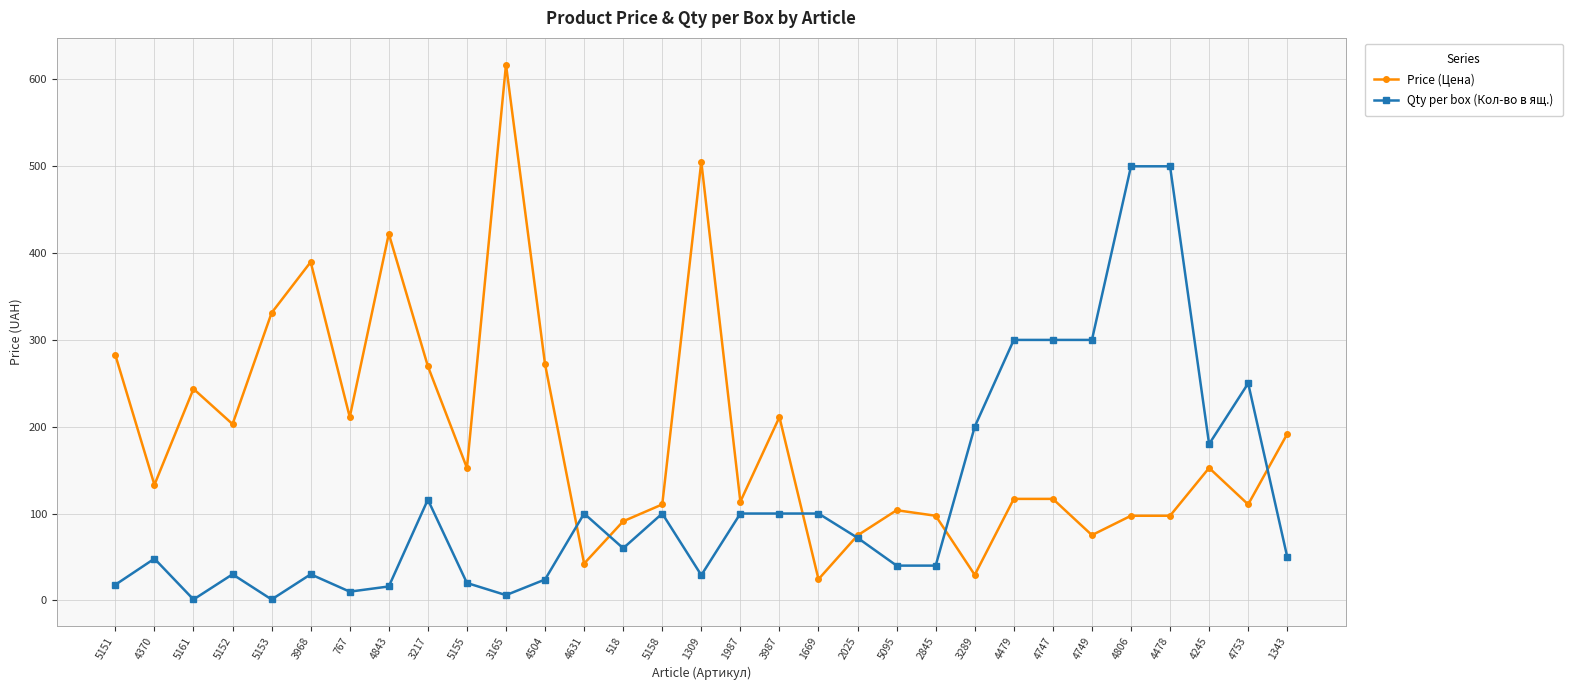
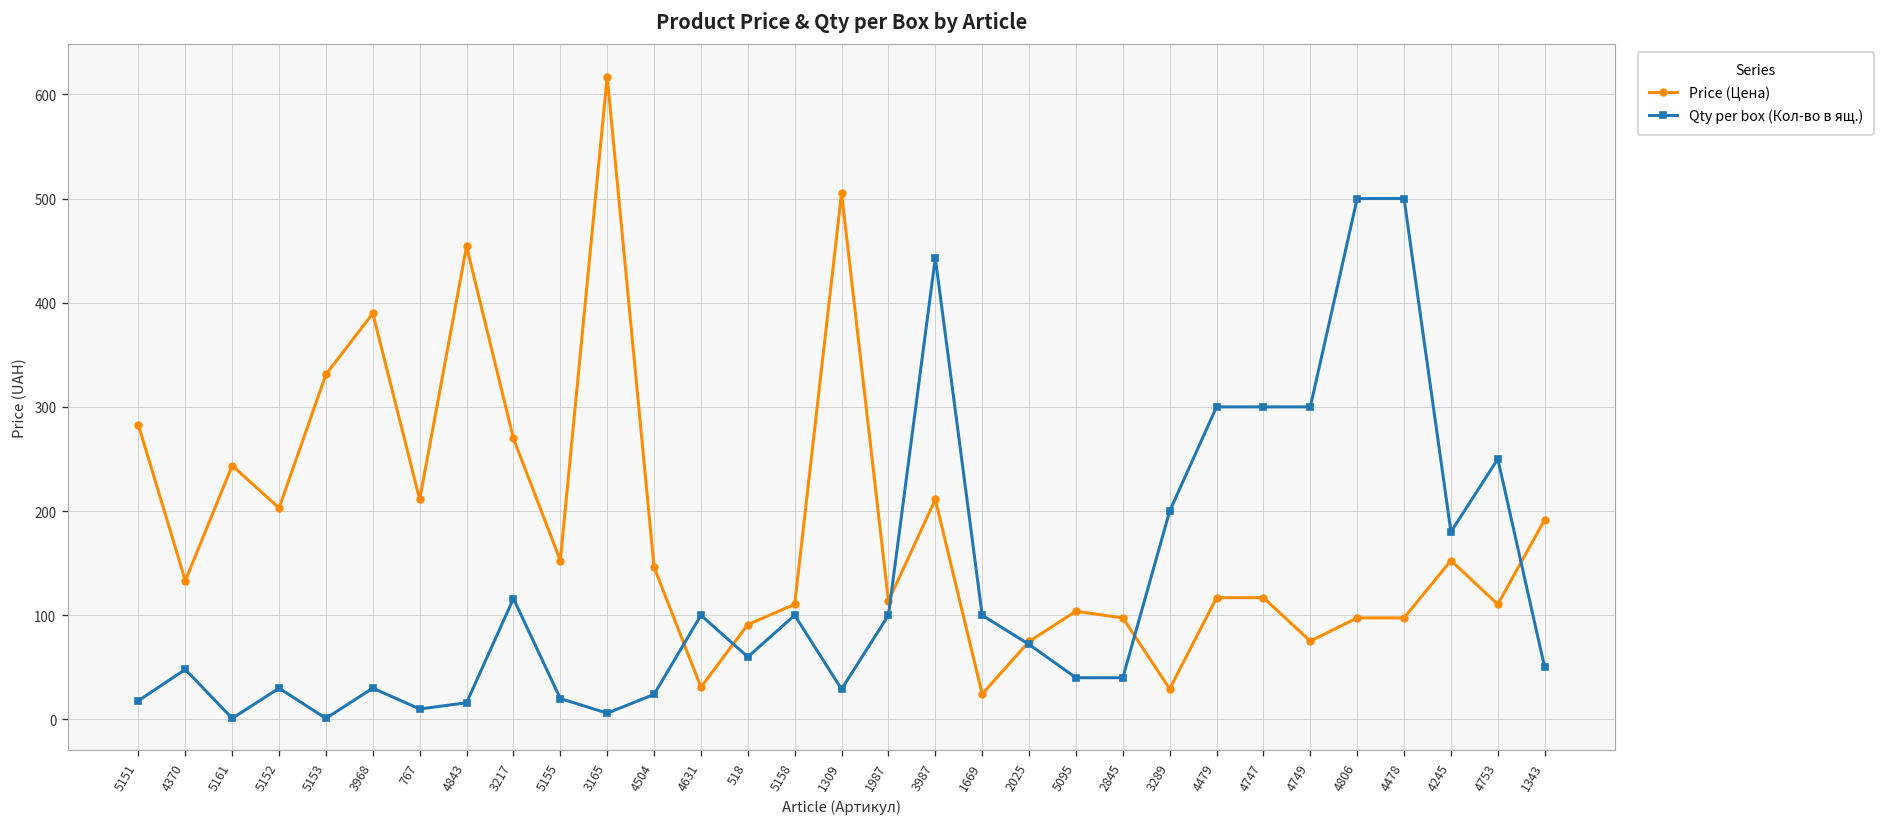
Price (Цена), 4843: 420 -> 450
Price (Цена), 4504: 270 -> 150
Price (Цена), 4631: 40 -> 30
Qty per box (Кол-во в ящ.), 3987: 100 -> 440
